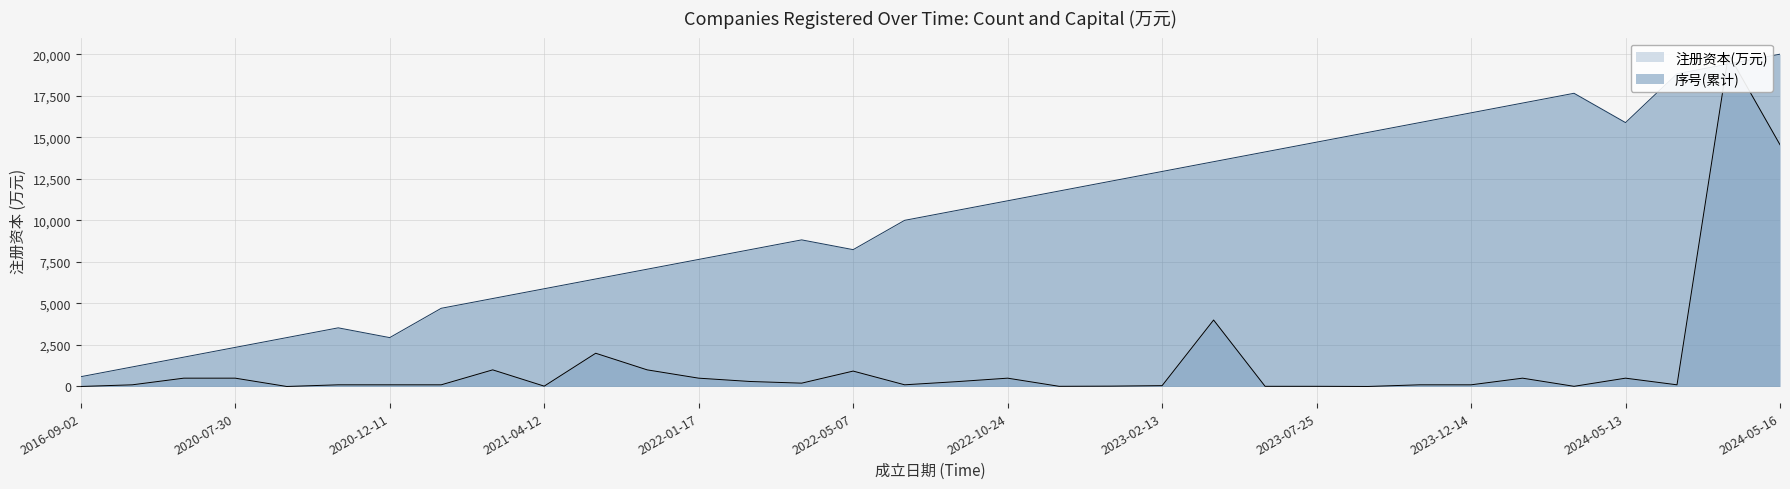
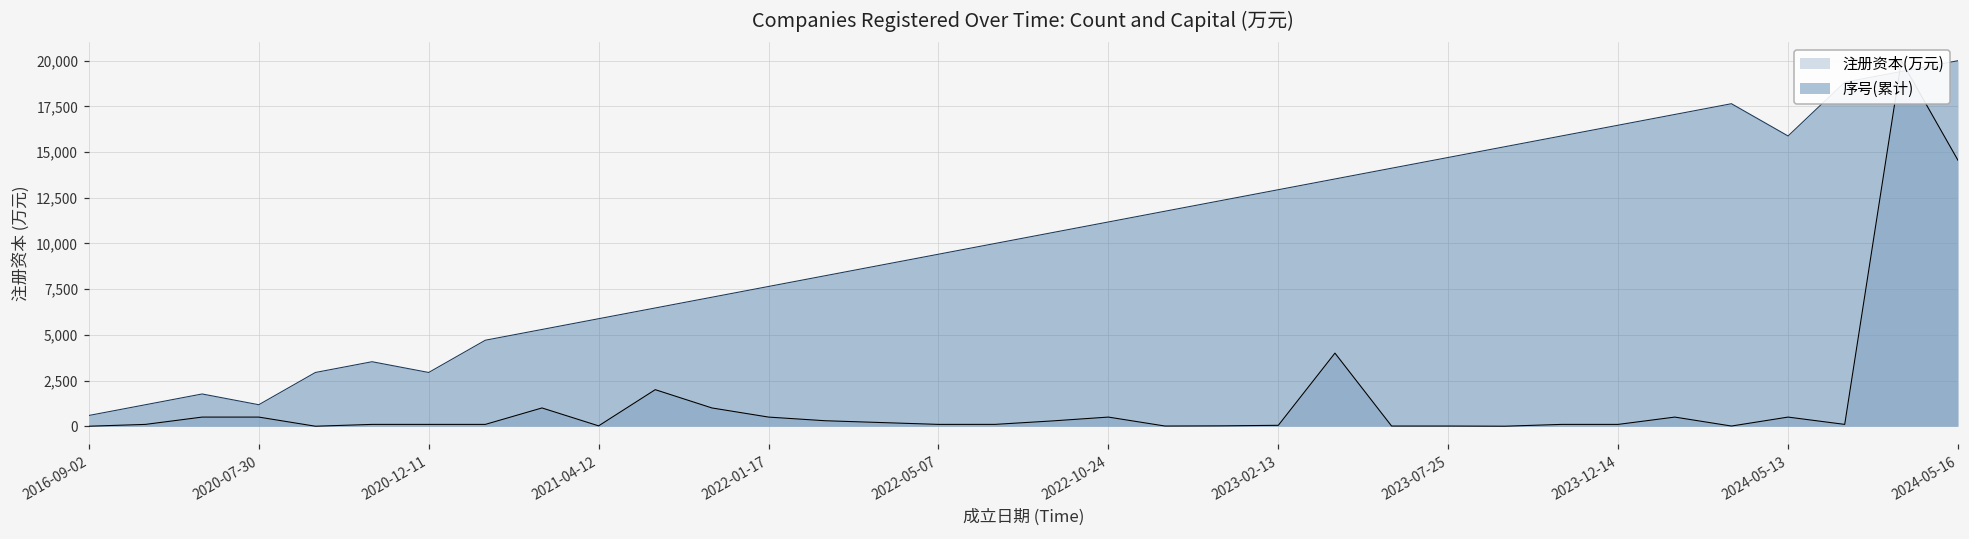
序号(累计), 2020-07-30: 2,400 -> 1,200
注册资本(万元), 2022-05-07: 900 -> 100
序号(累计), 2022-05-07: 8,200 -> 9,400
